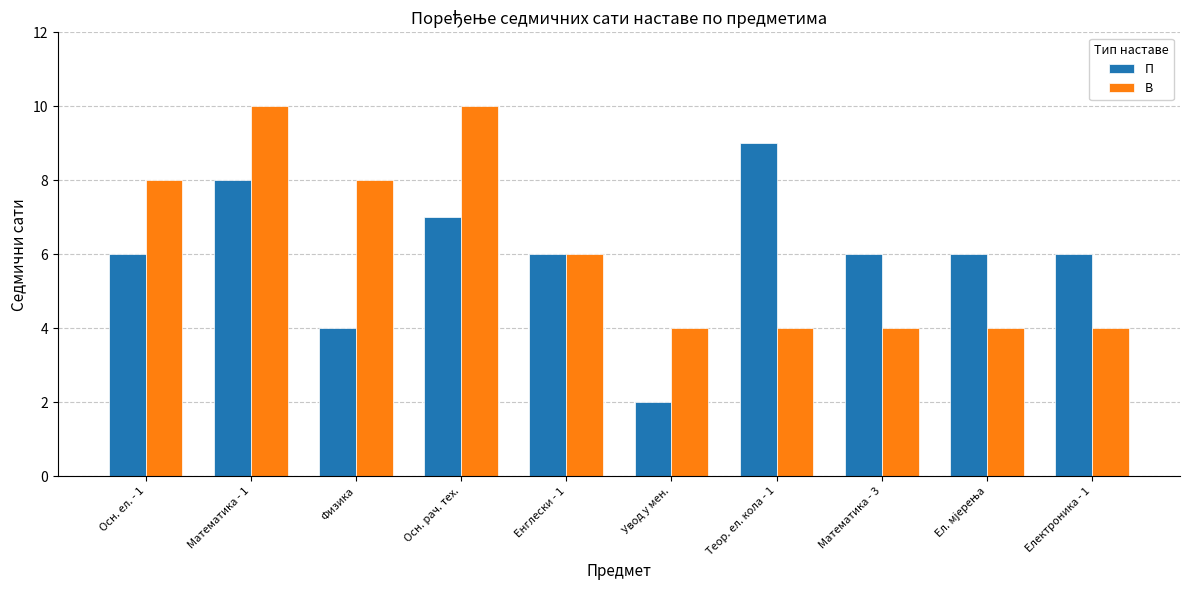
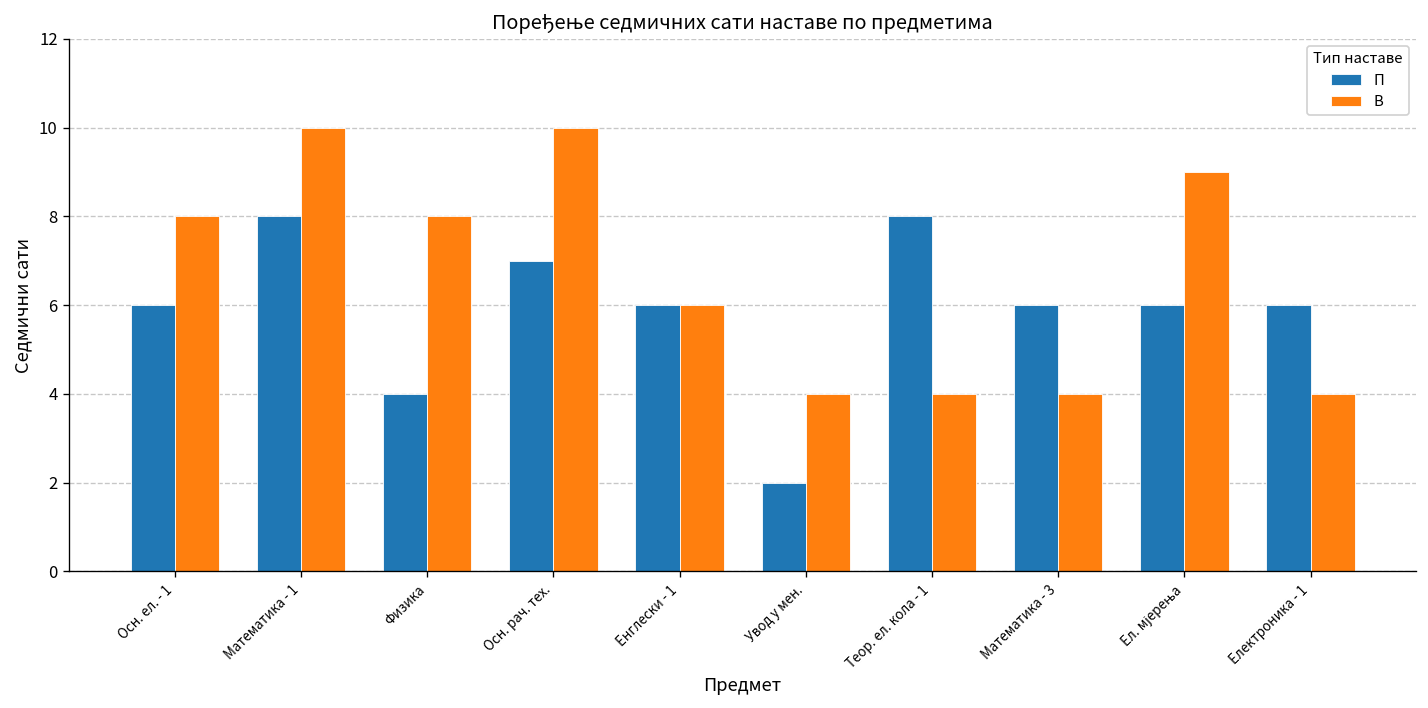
П, Теор. ел. кола - 1: 9 -> 8
В, Ел. мјерења: 4 -> 9
